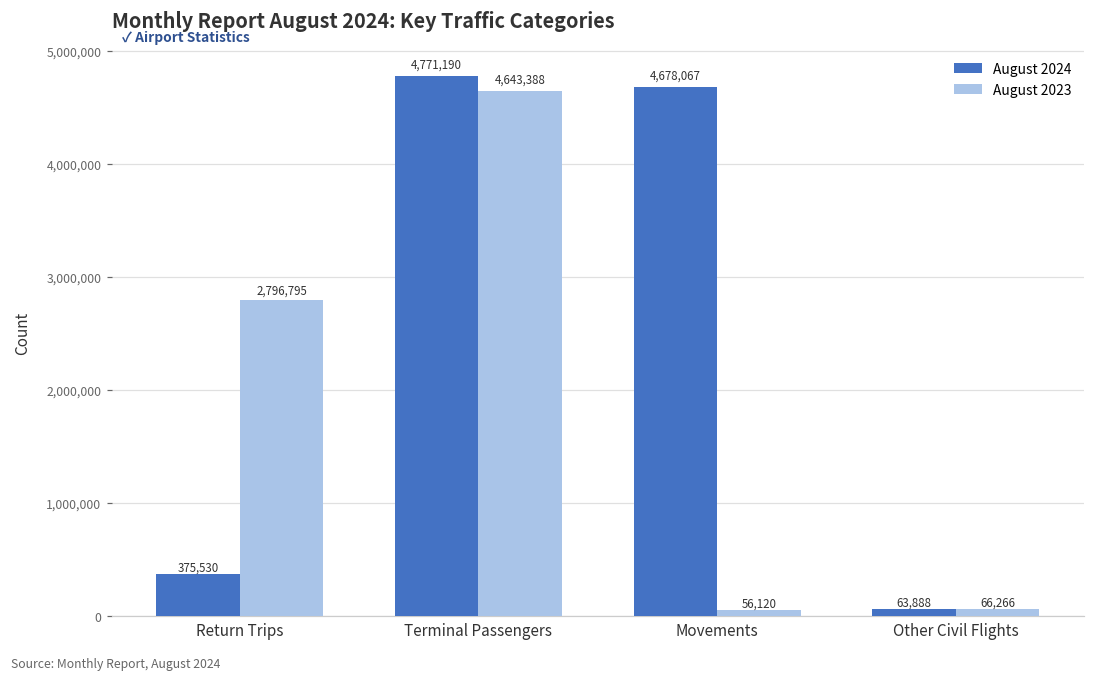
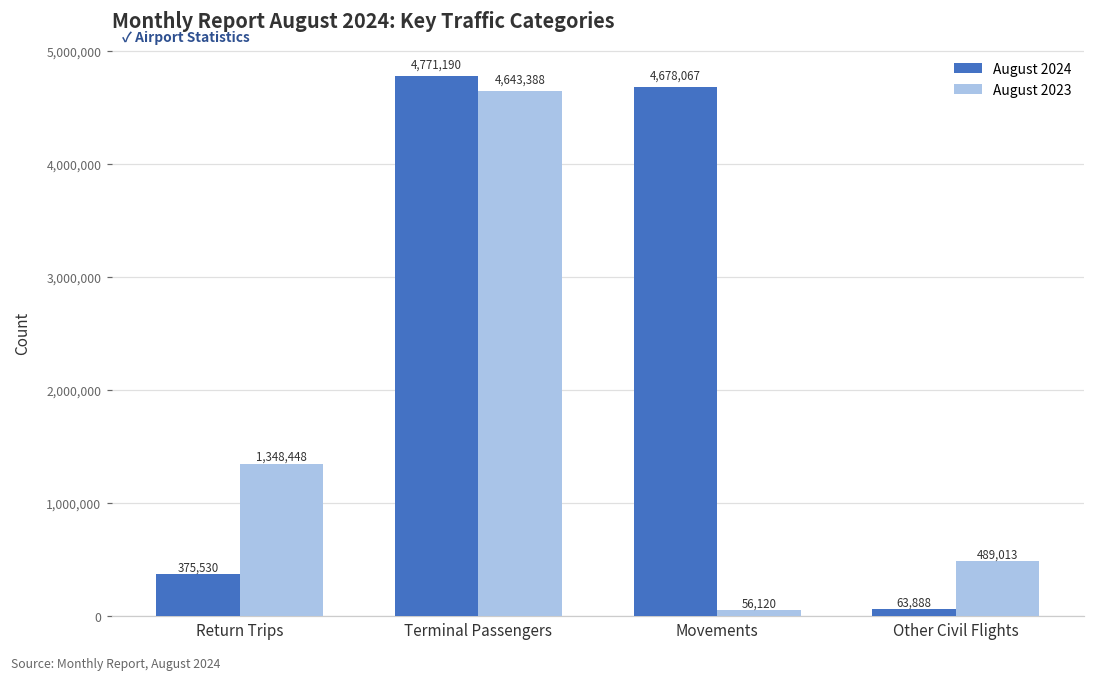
August 2023, Return Trips: 2,796,795 -> 1,348,448
August 2023, Other Civil Flights: 66,266 -> 489,013
